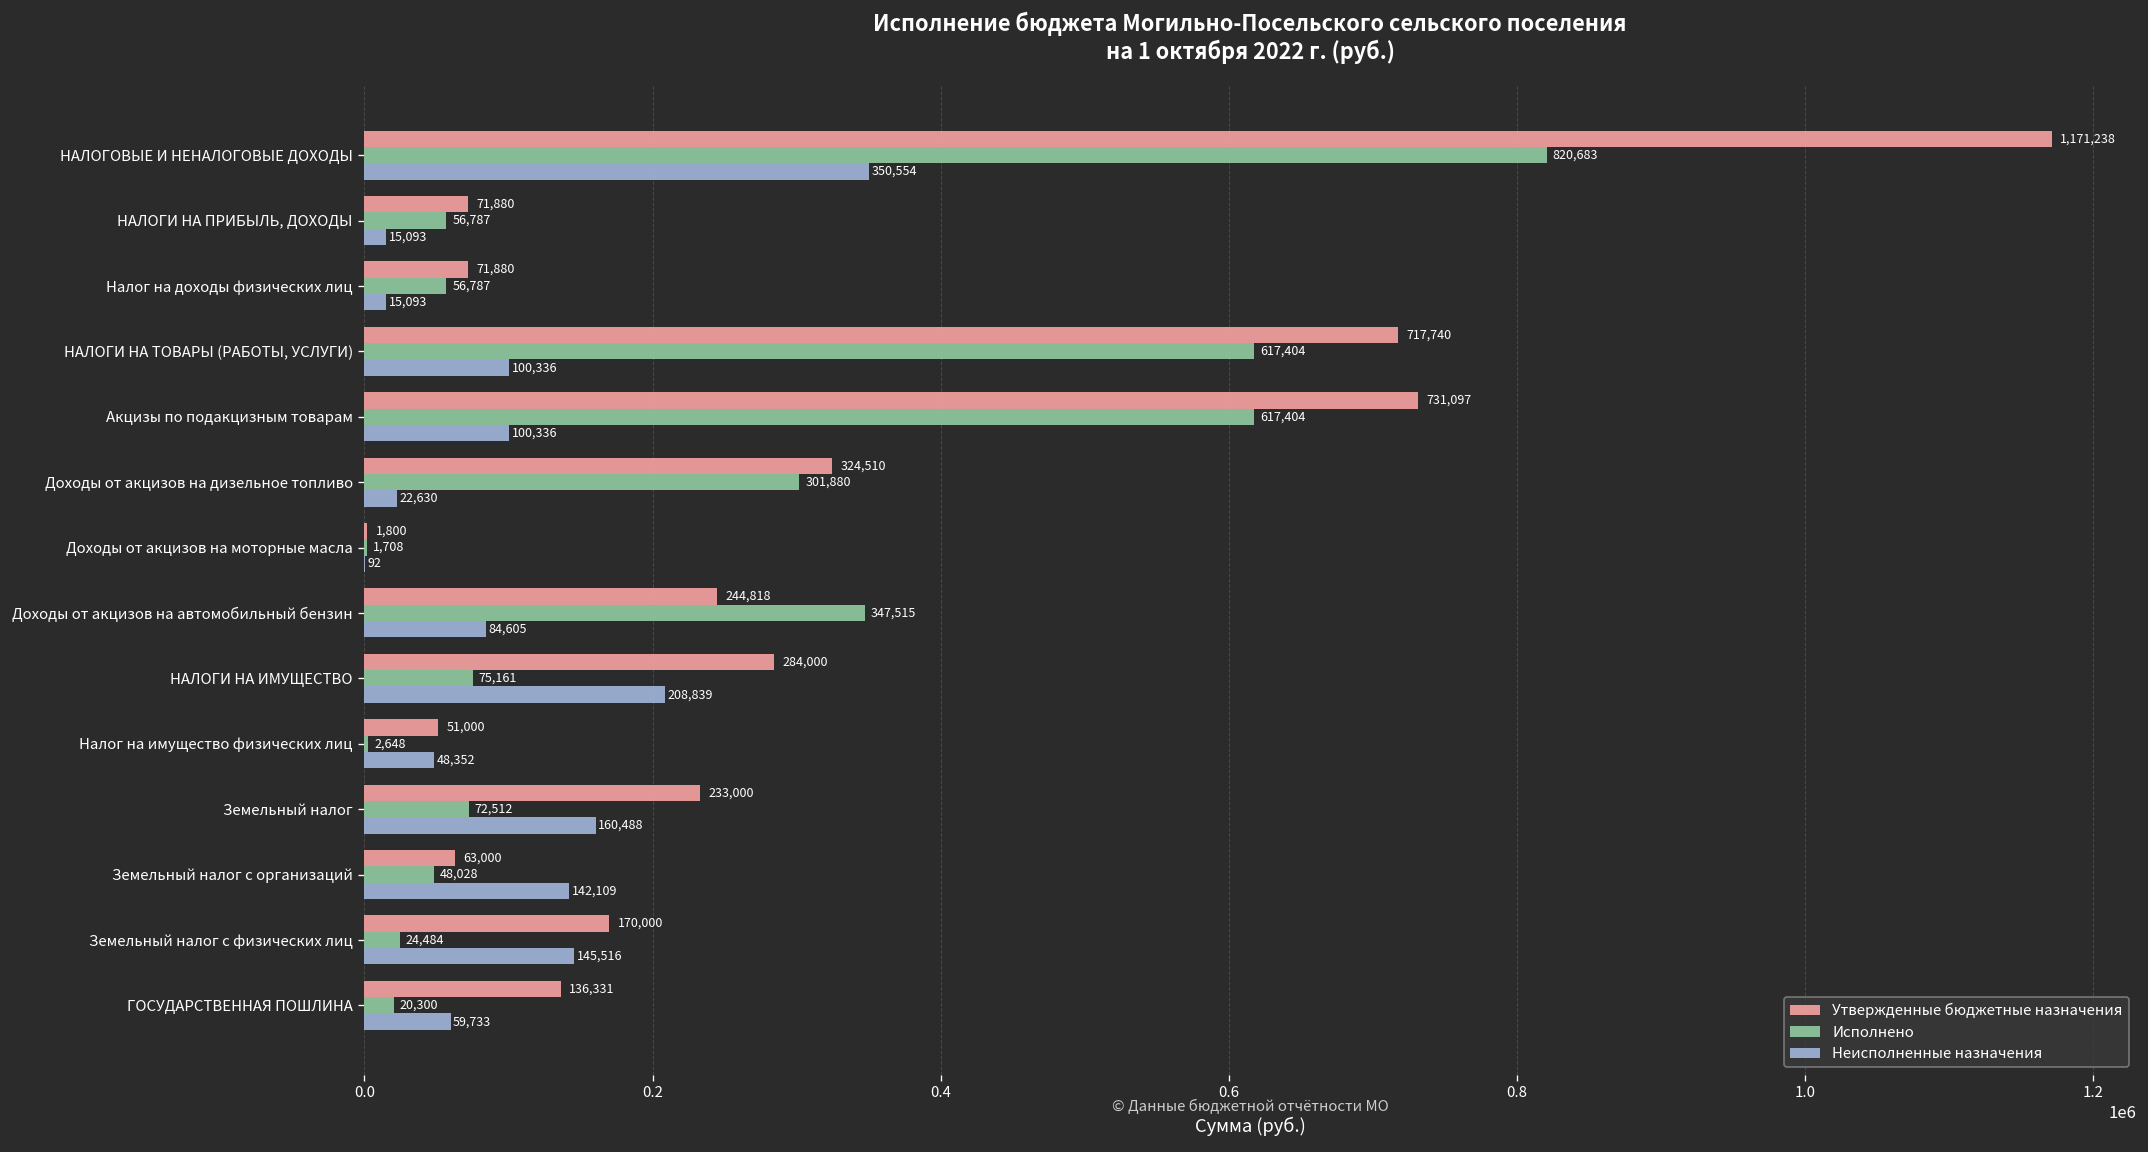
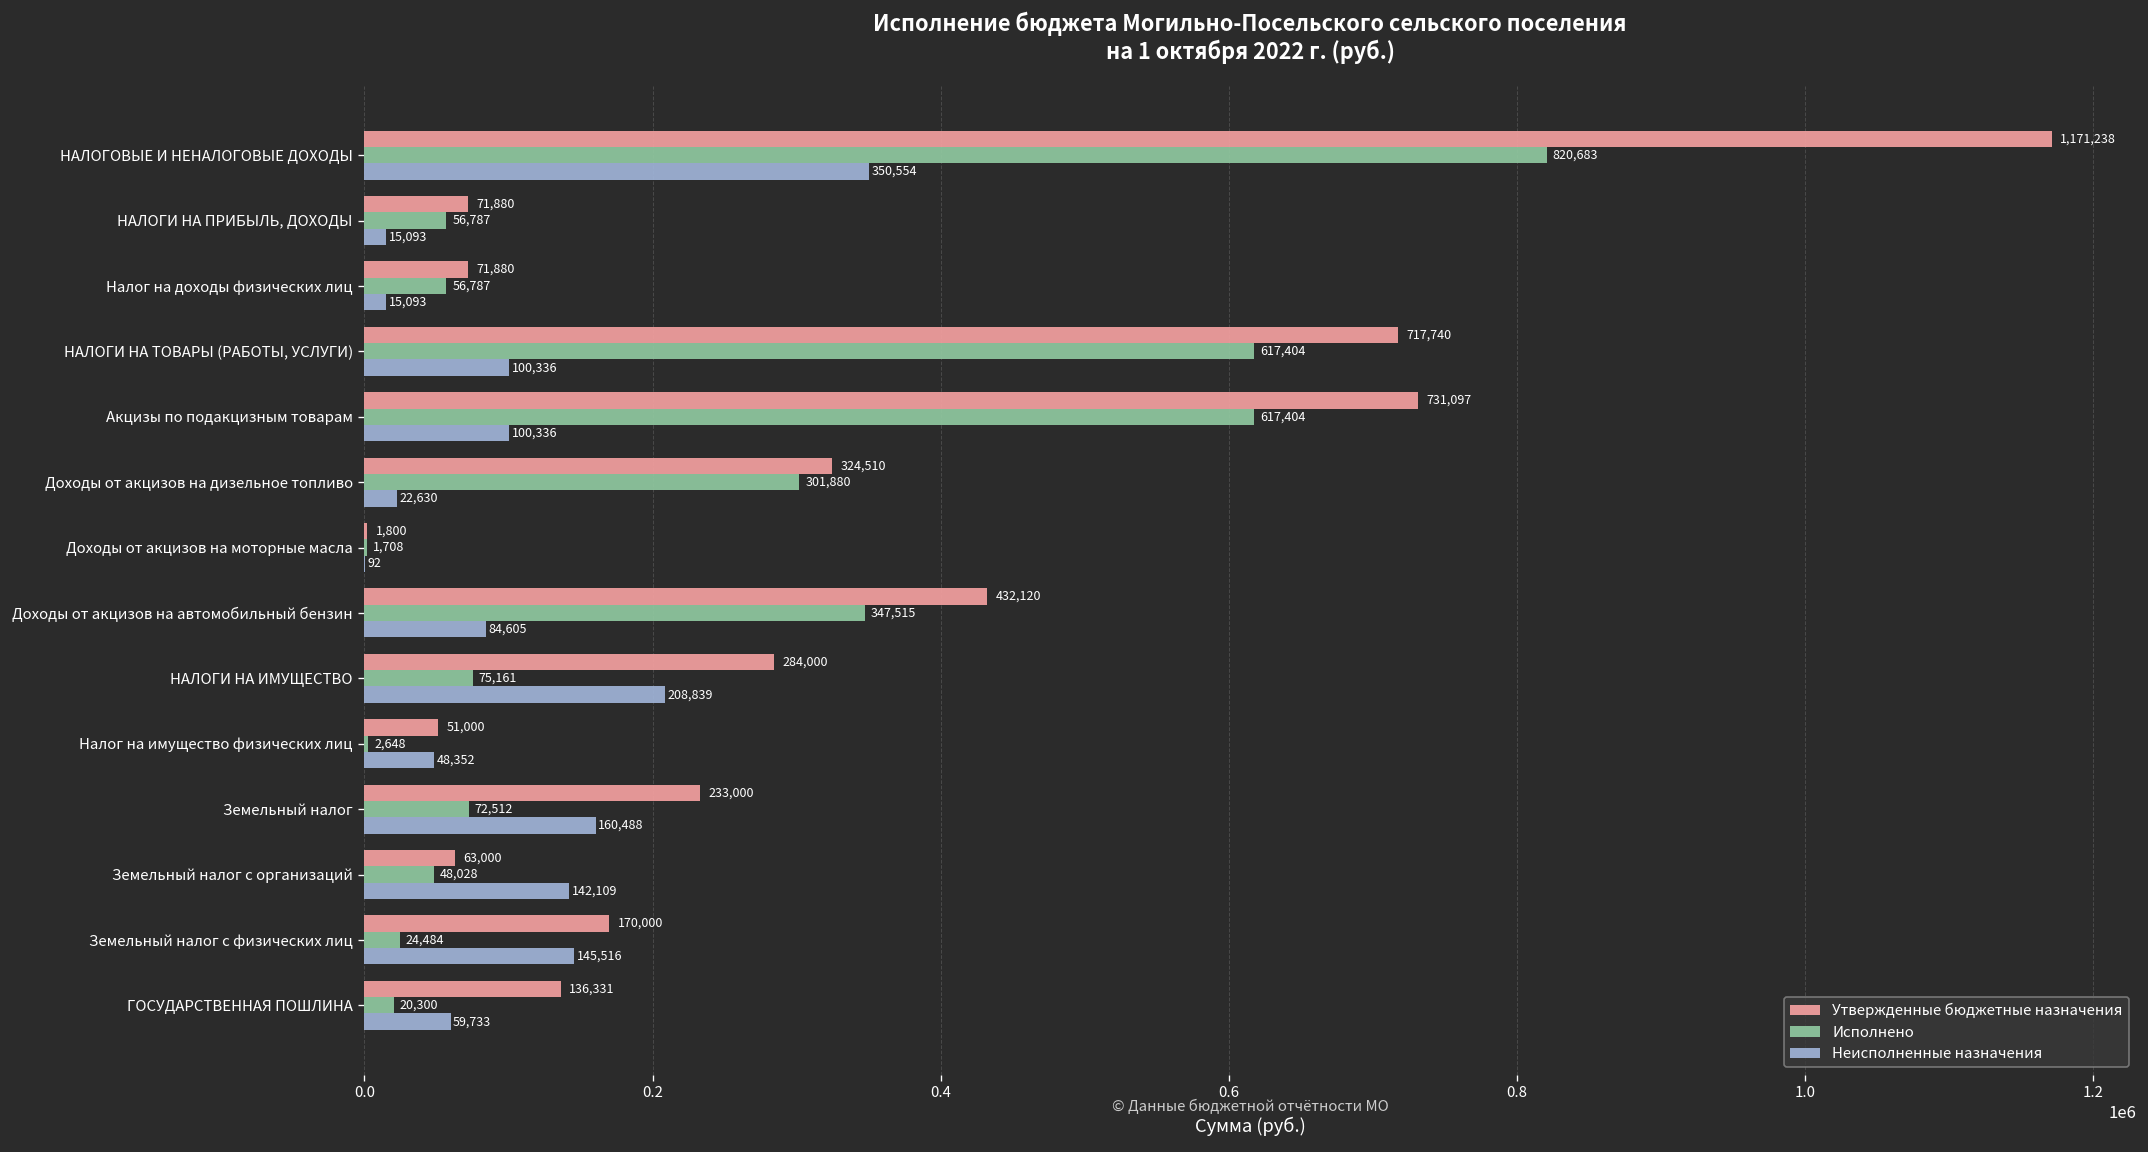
Утвержденные бюджетные назначения, Доходы от акцизов на автомобильный бензин: 244,818 -> 432,120
